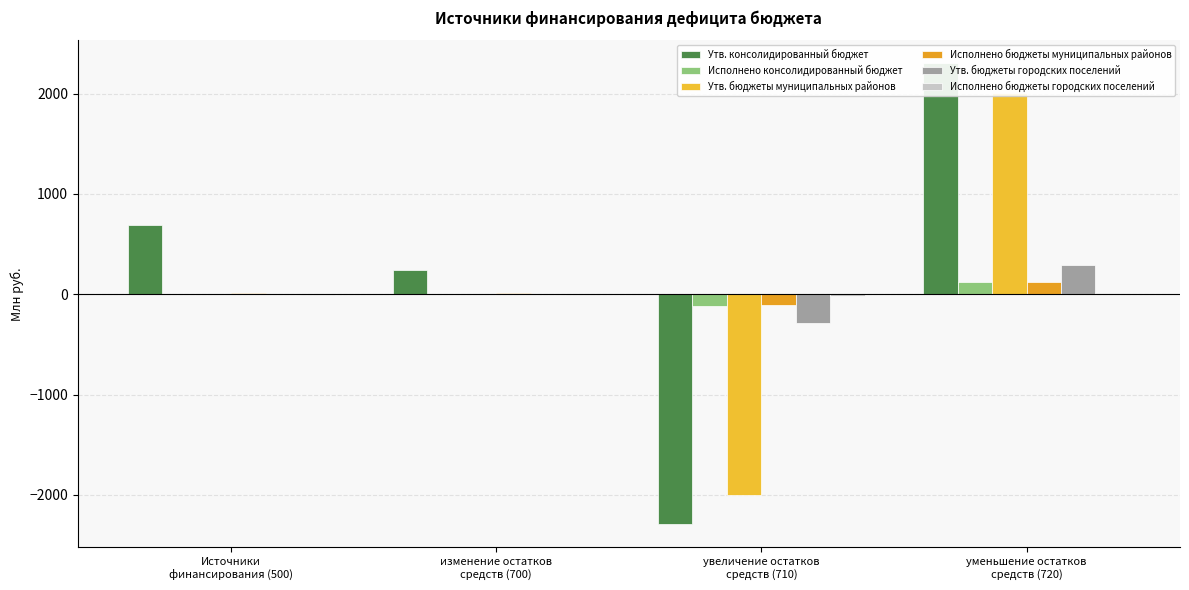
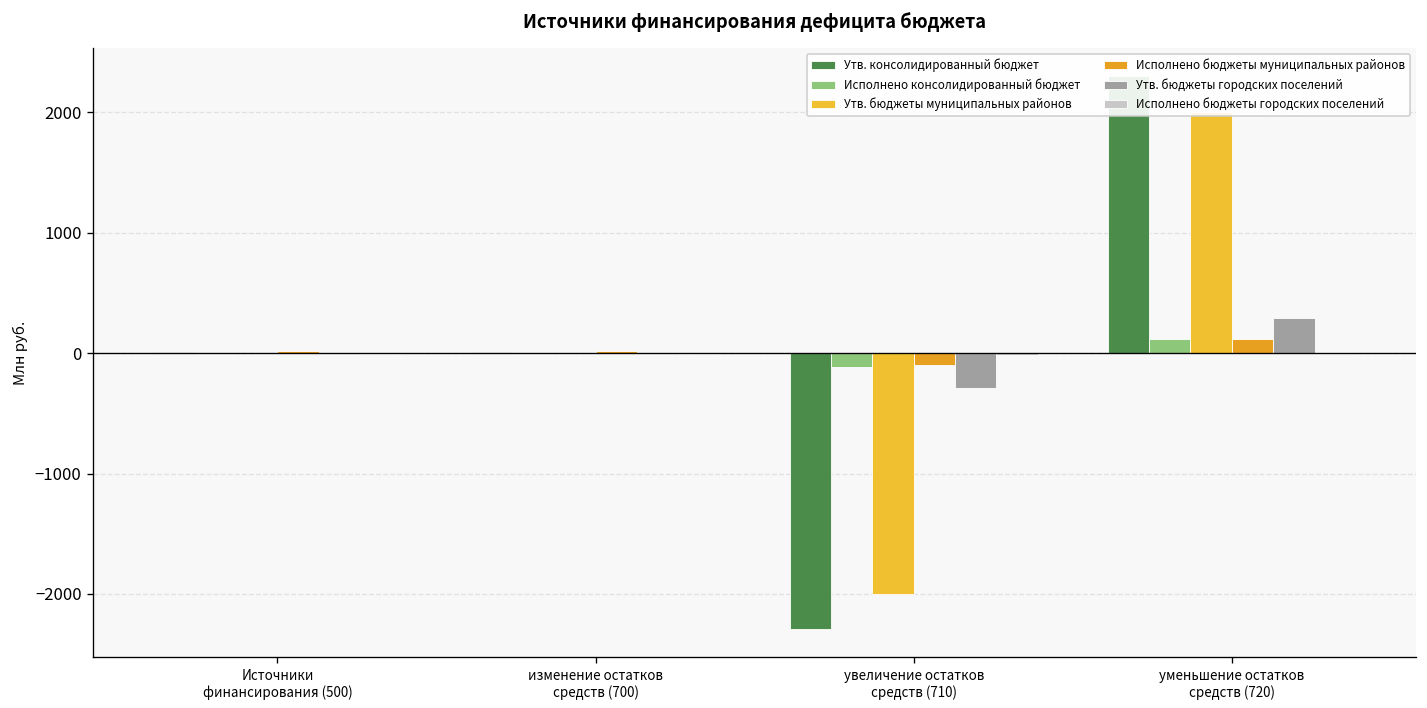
Утв. консолидированный бюджет, Источники финансирования (500): 690 -> 10
Утв. консолидированный бюджет, изменение остатков средств (700): 240 -> 10
